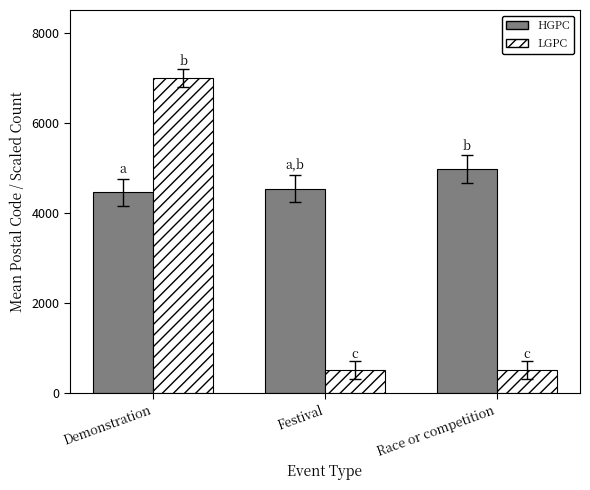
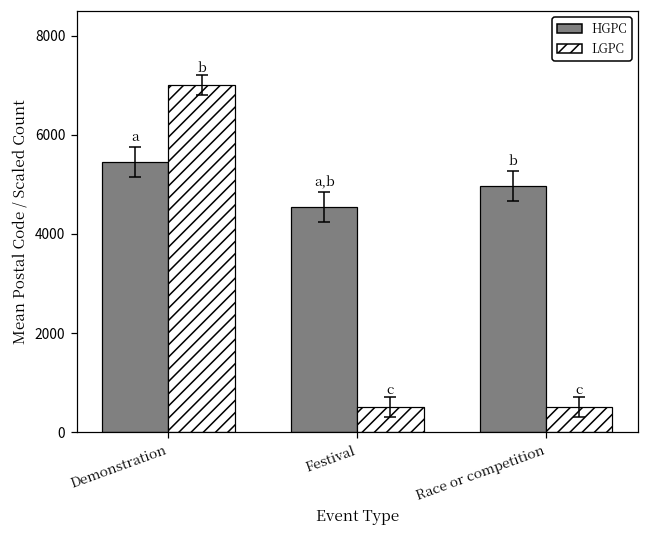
HGPC, Demonstration: 4500 -> 5400
